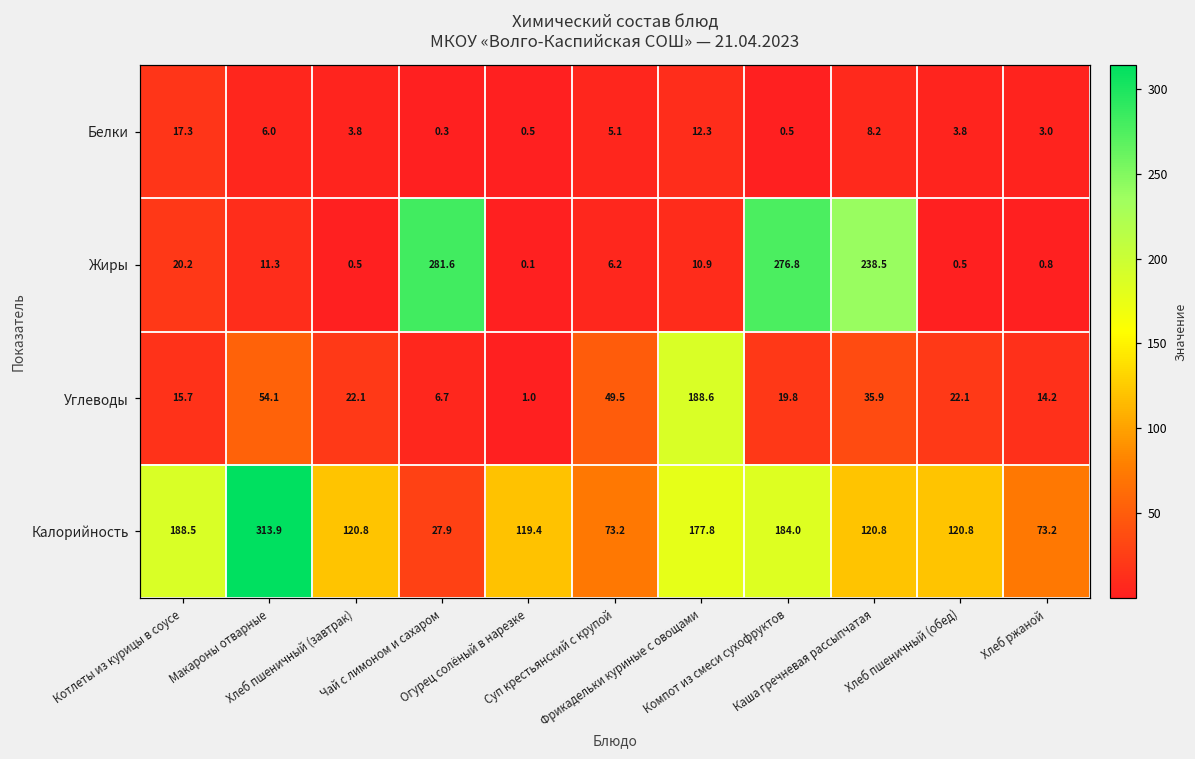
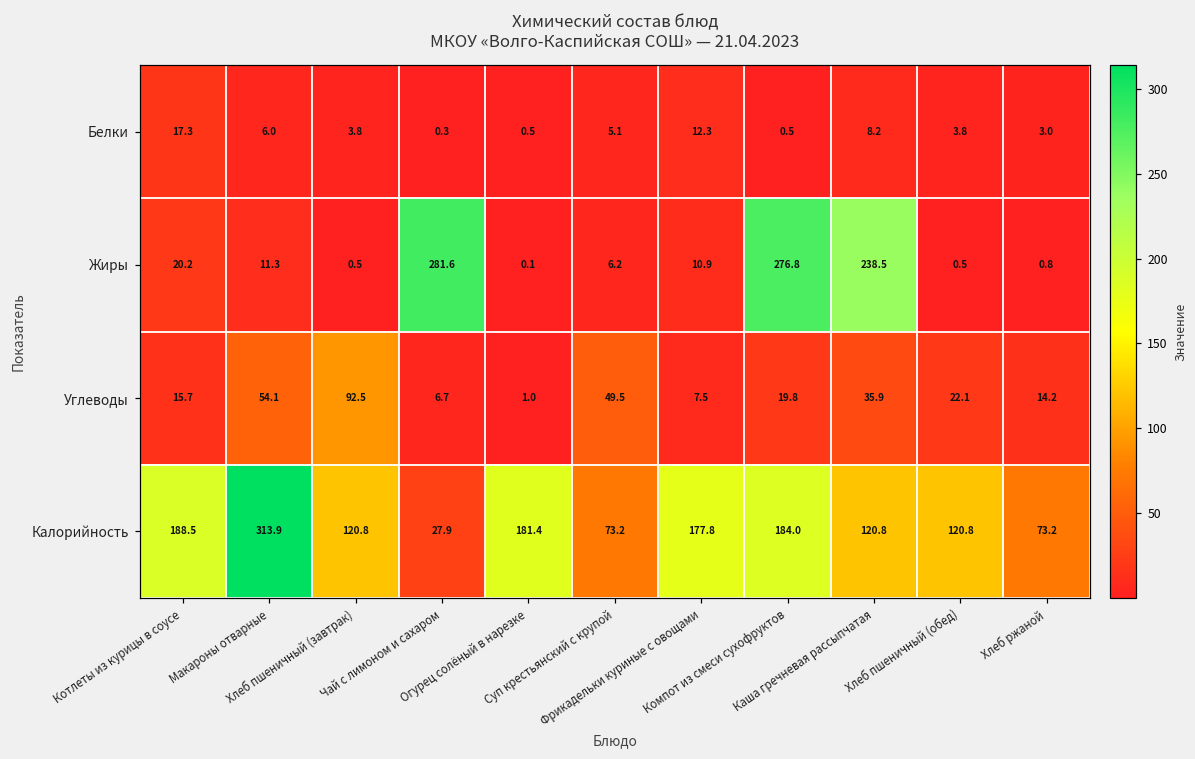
Углеводы, Хлеб пшеничный (завтрак): 22.1 -> 92.5
Углеводы, Фрикадельки куриные с овощами: 188.6 -> 7.5
Калорийность, Огурец солёный в нарезке: 119.4 -> 181.4
